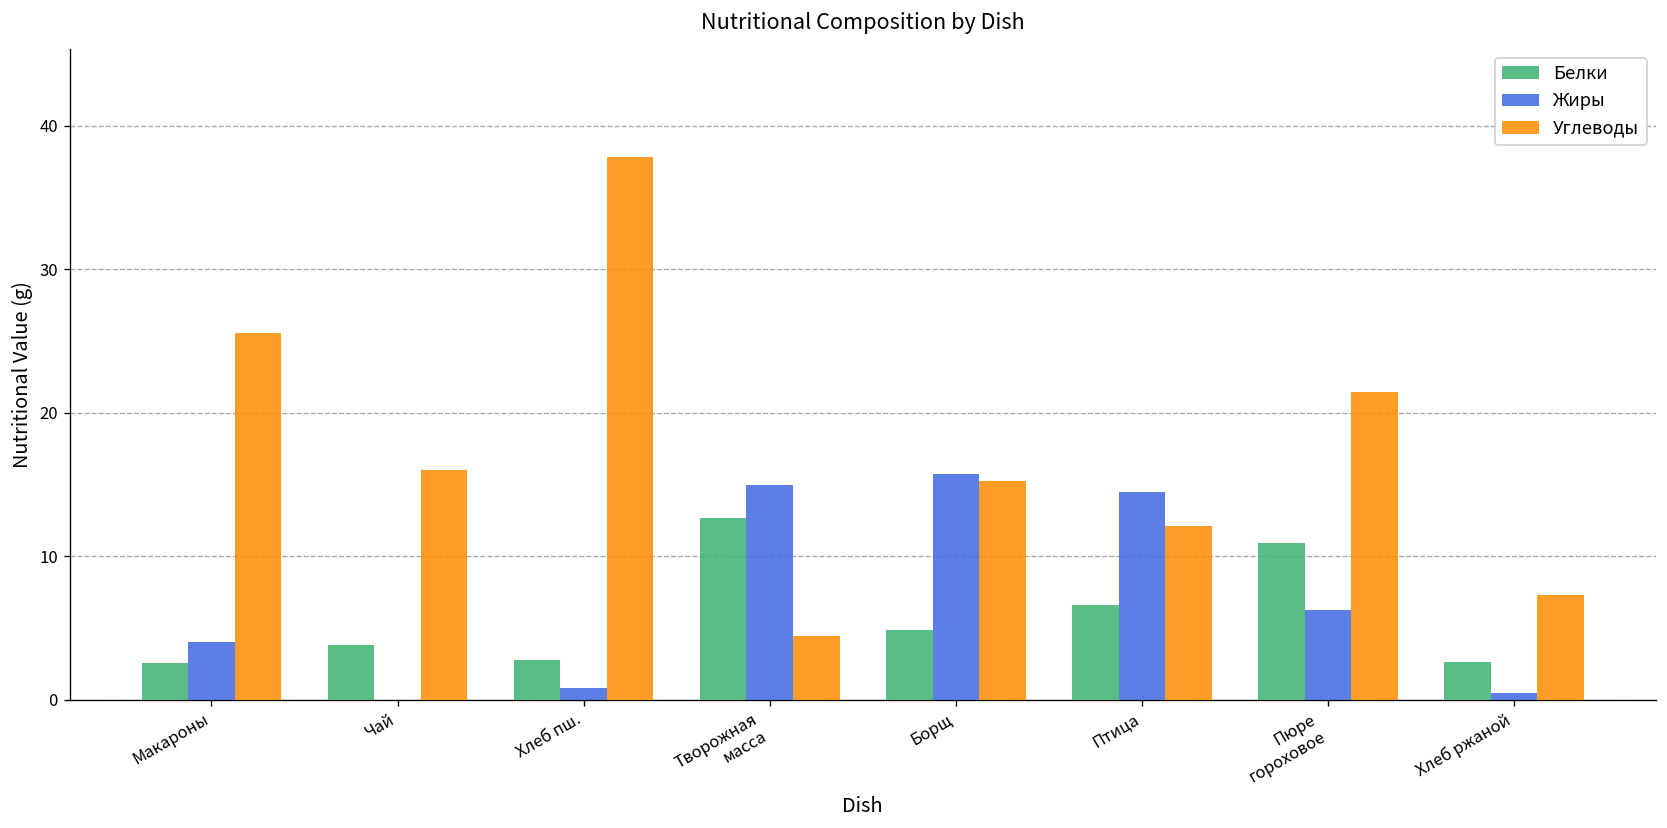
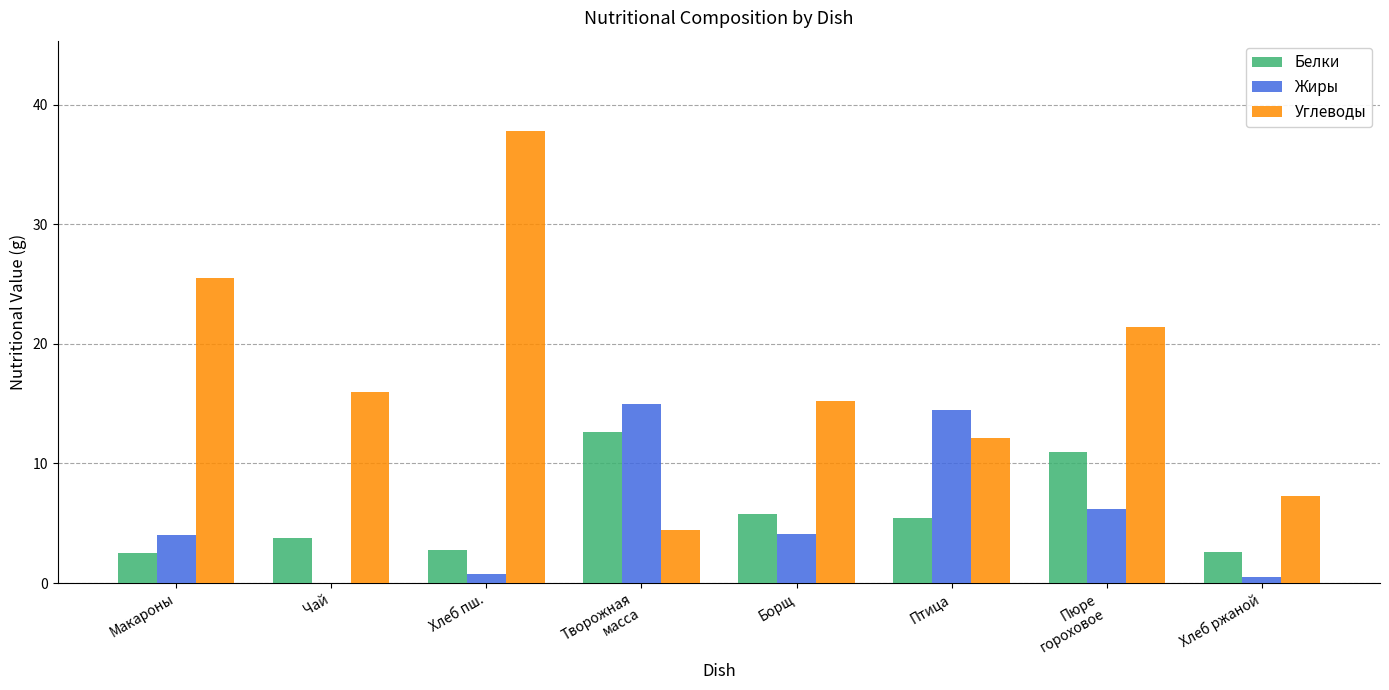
Белки, Борщ: 4.9 -> 5.7
Жиры, Борщ: 15.7 -> 4.1
Белки, Птица: 6.6 -> 5.4
